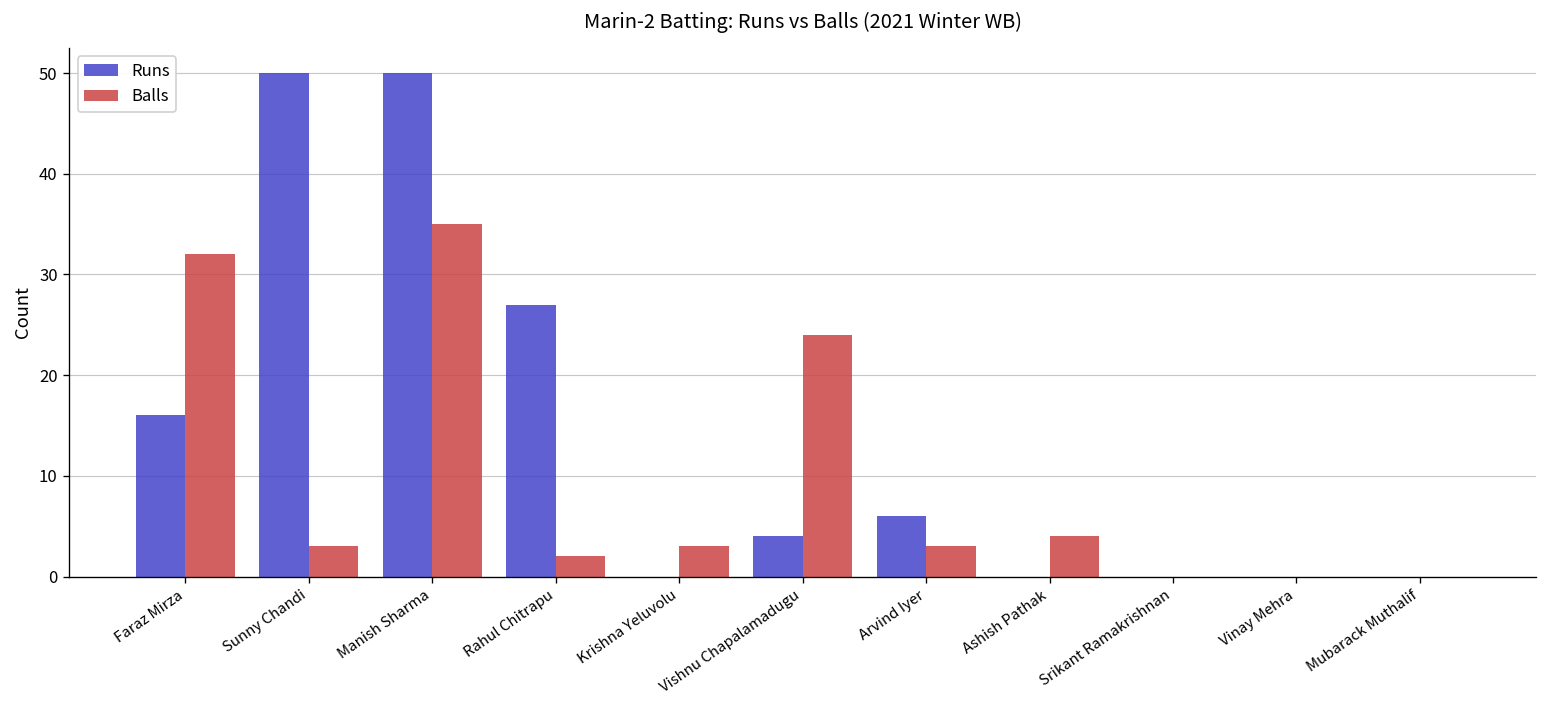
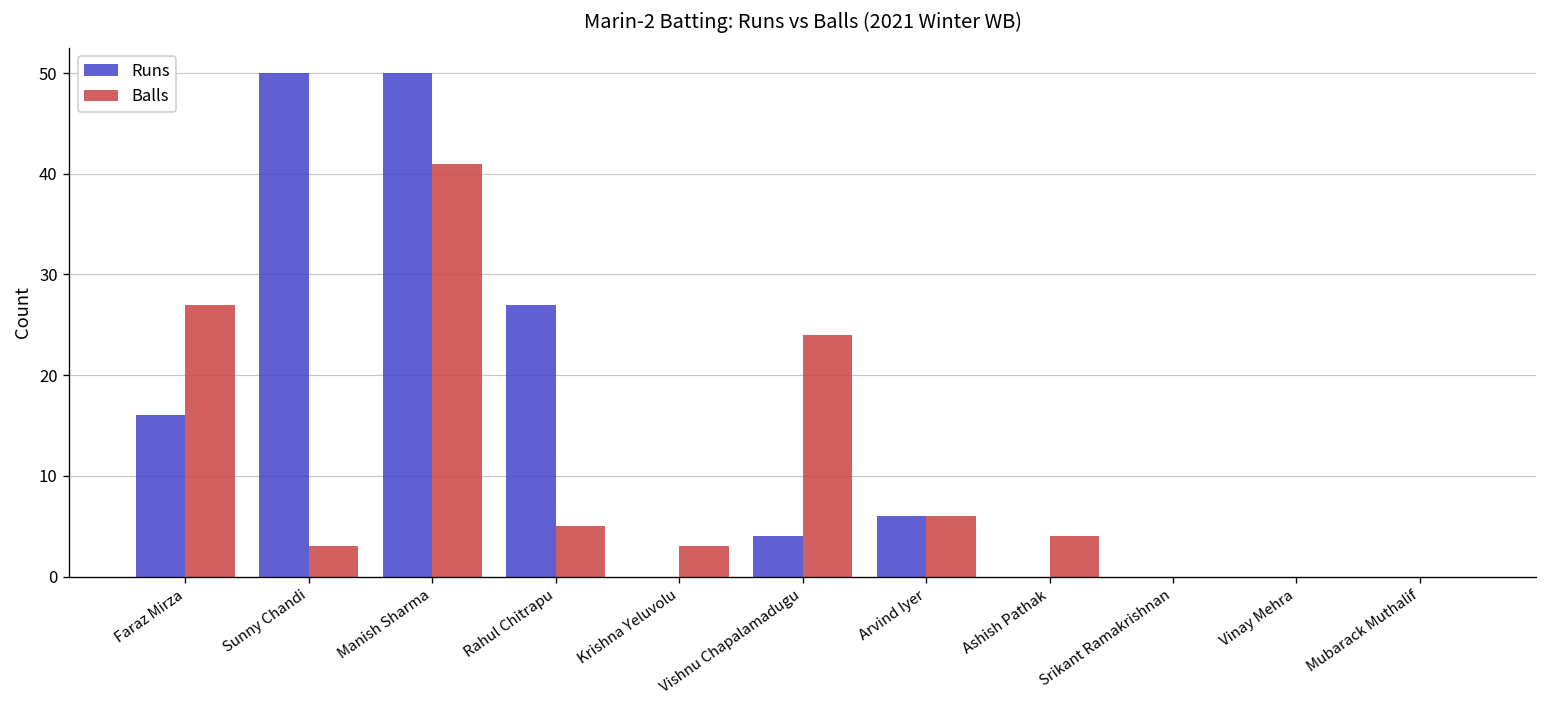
Balls, Faraz Mirza: 32 -> 27
Balls, Manish Sharma: 35 -> 41
Balls, Rahul Chitrapu: 2 -> 5
Balls, Arvind Iyer: 3 -> 6
